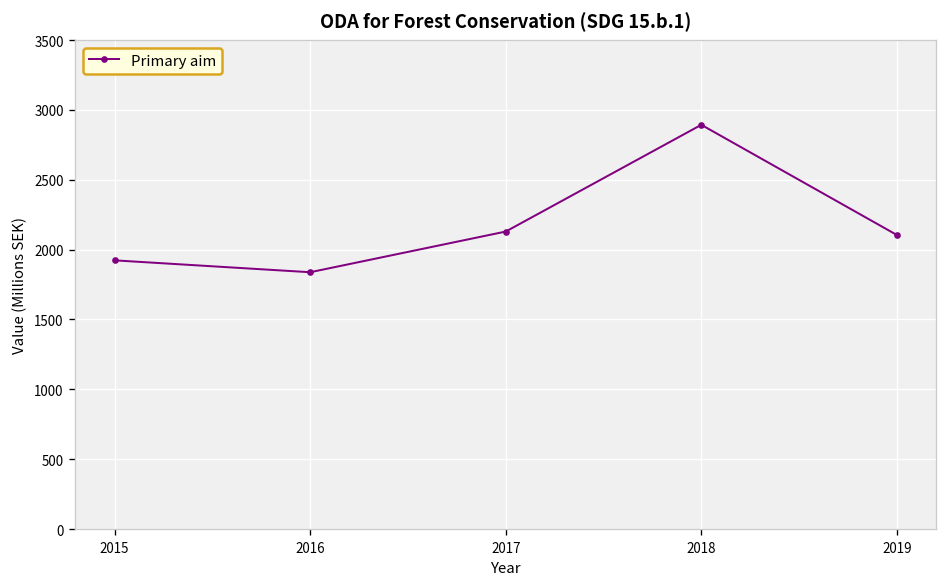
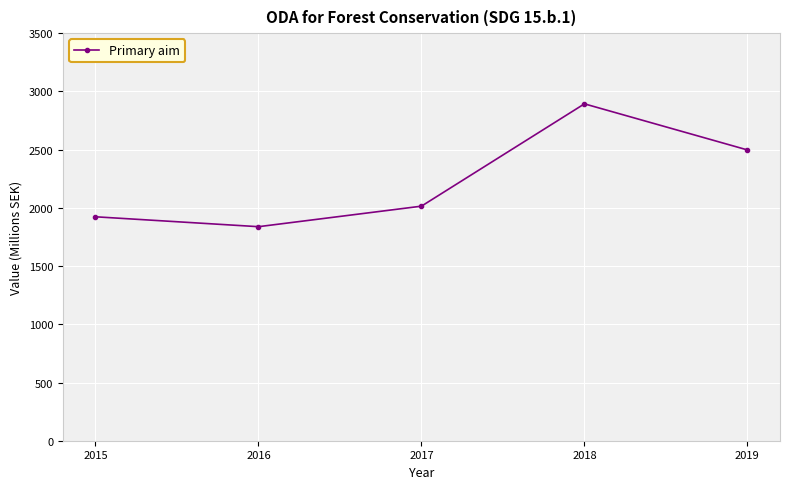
2017: 2130 -> 2010
2019: 2100 -> 2500
